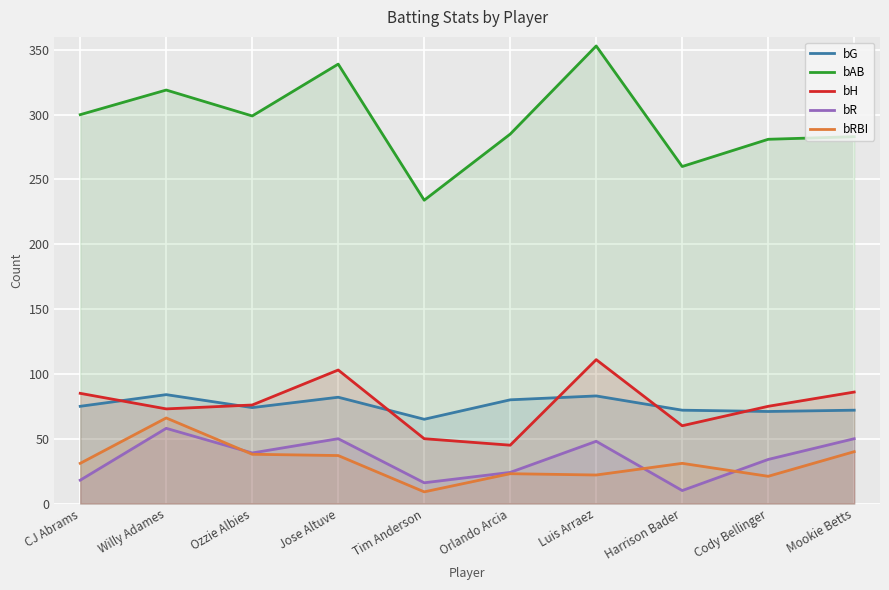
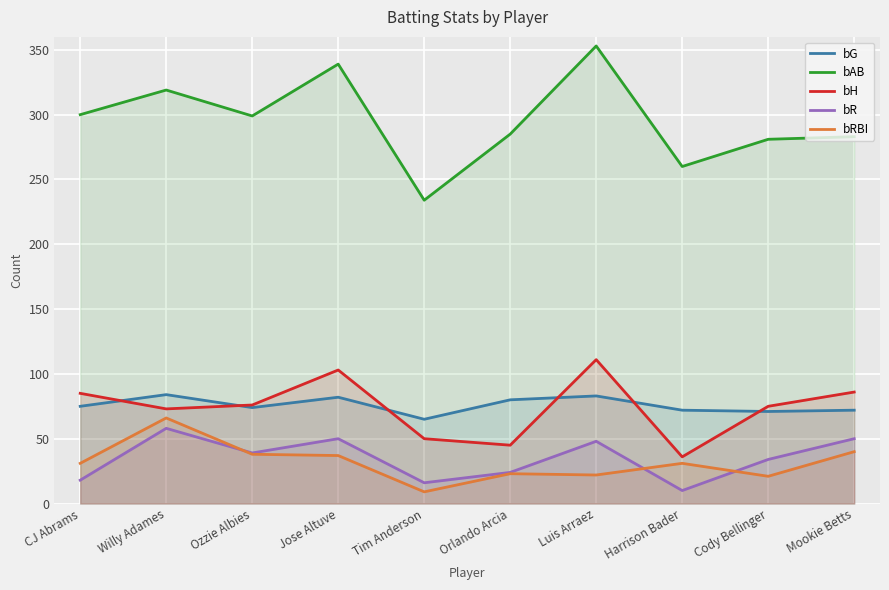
bH, Harrison Bader: 60 -> 36
